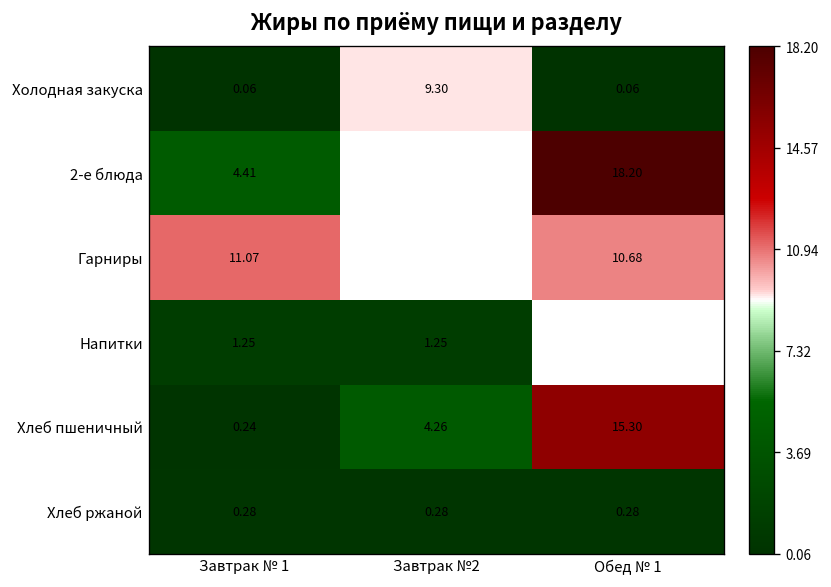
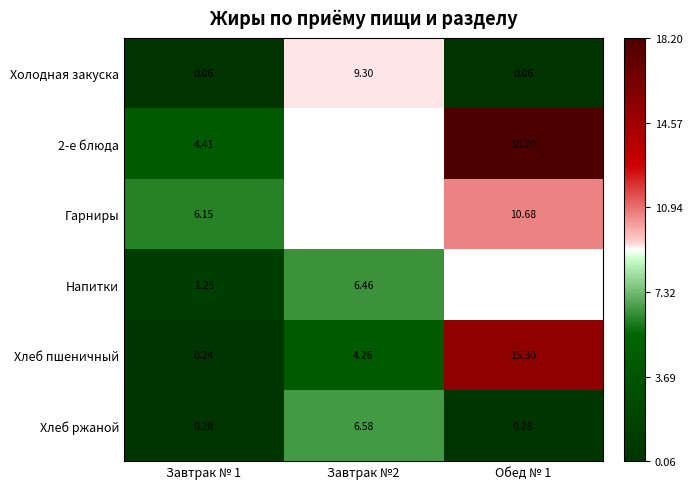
Гарниры, Завтрак № 1: 11.07 -> 6.15
Напитки, Завтрак №2: 1.25 -> 6.46
Хлеб ржаной, Завтрак №2: 0.28 -> 6.58
